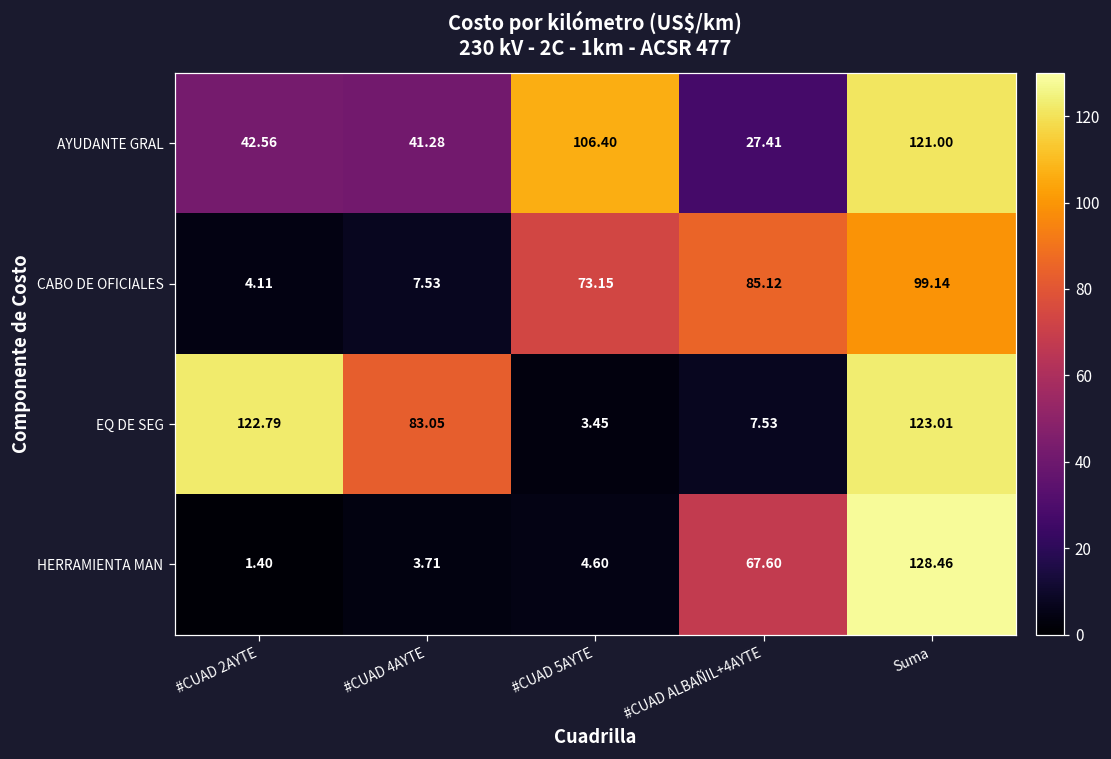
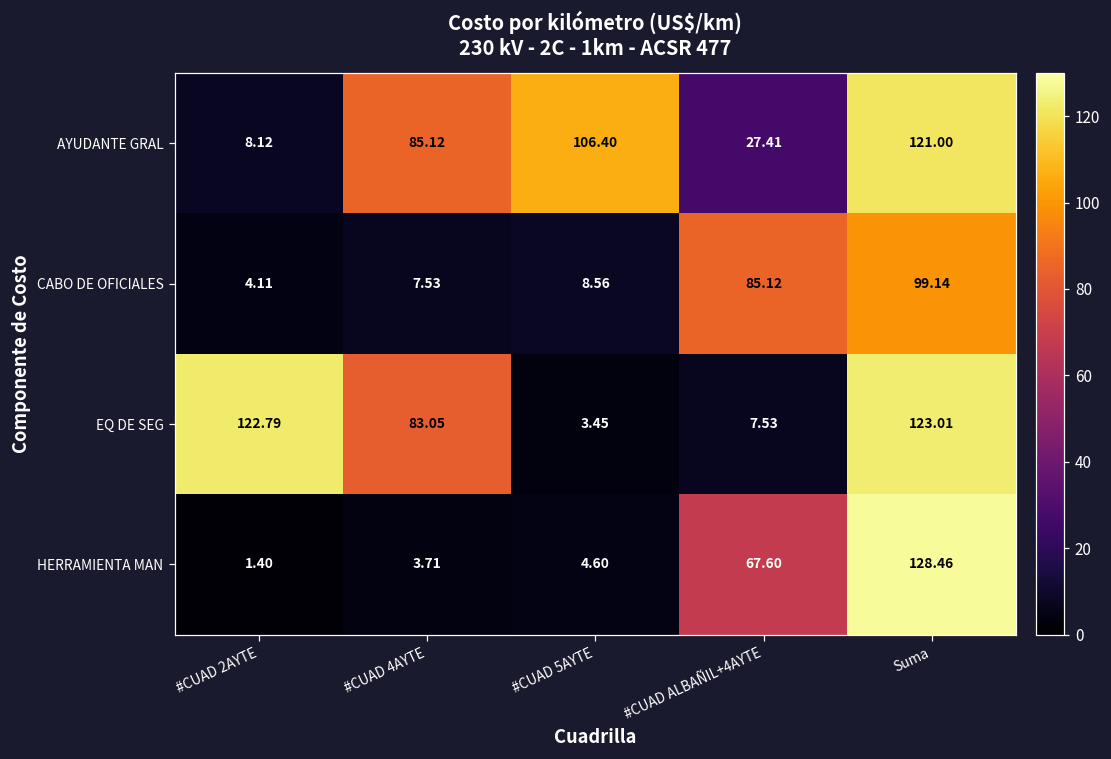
AYUDANTE GRAL, #CUAD 2AYTE: 42.56 -> 8.12
AYUDANTE GRAL, #CUAD 4AYTE: 41.28 -> 85.12
CABO DE OFICIALES, #CUAD 5AYTE: 73.15 -> 8.56
